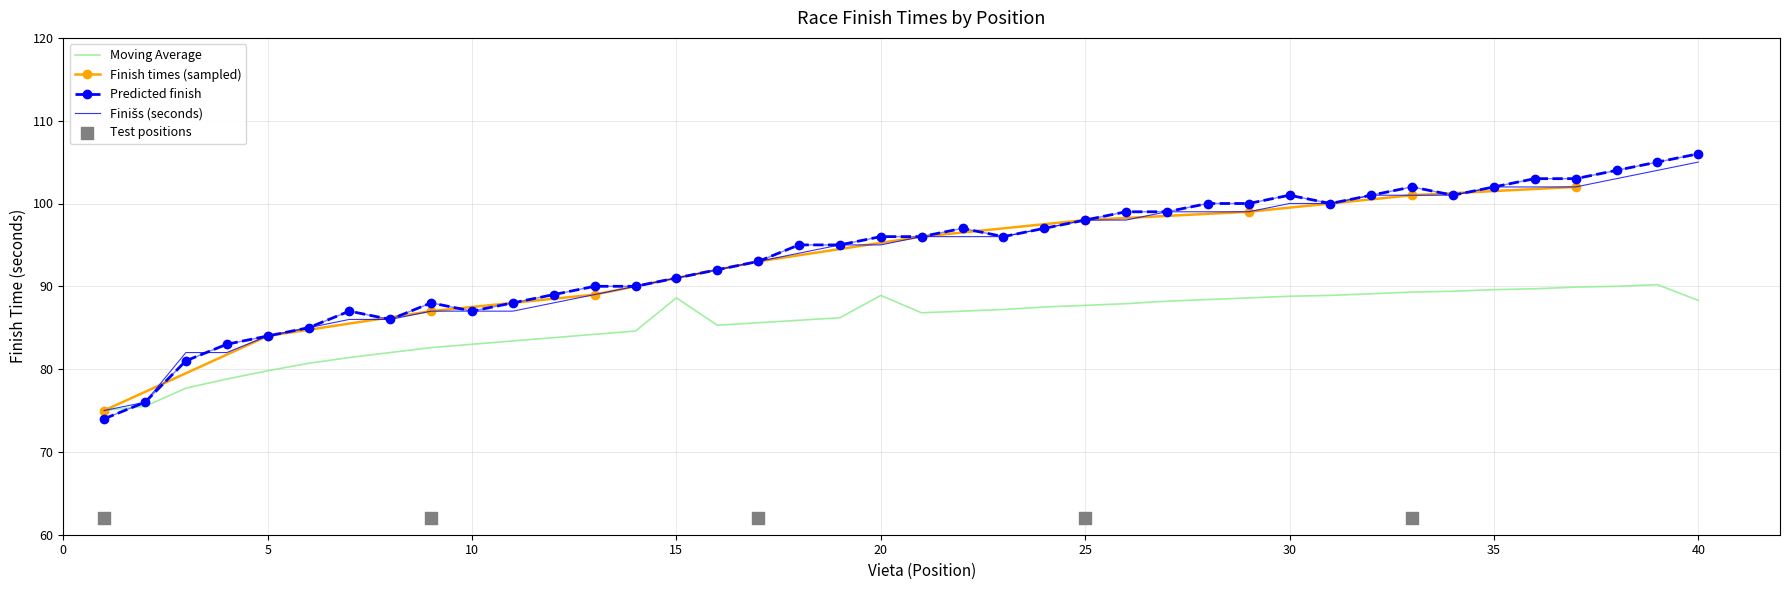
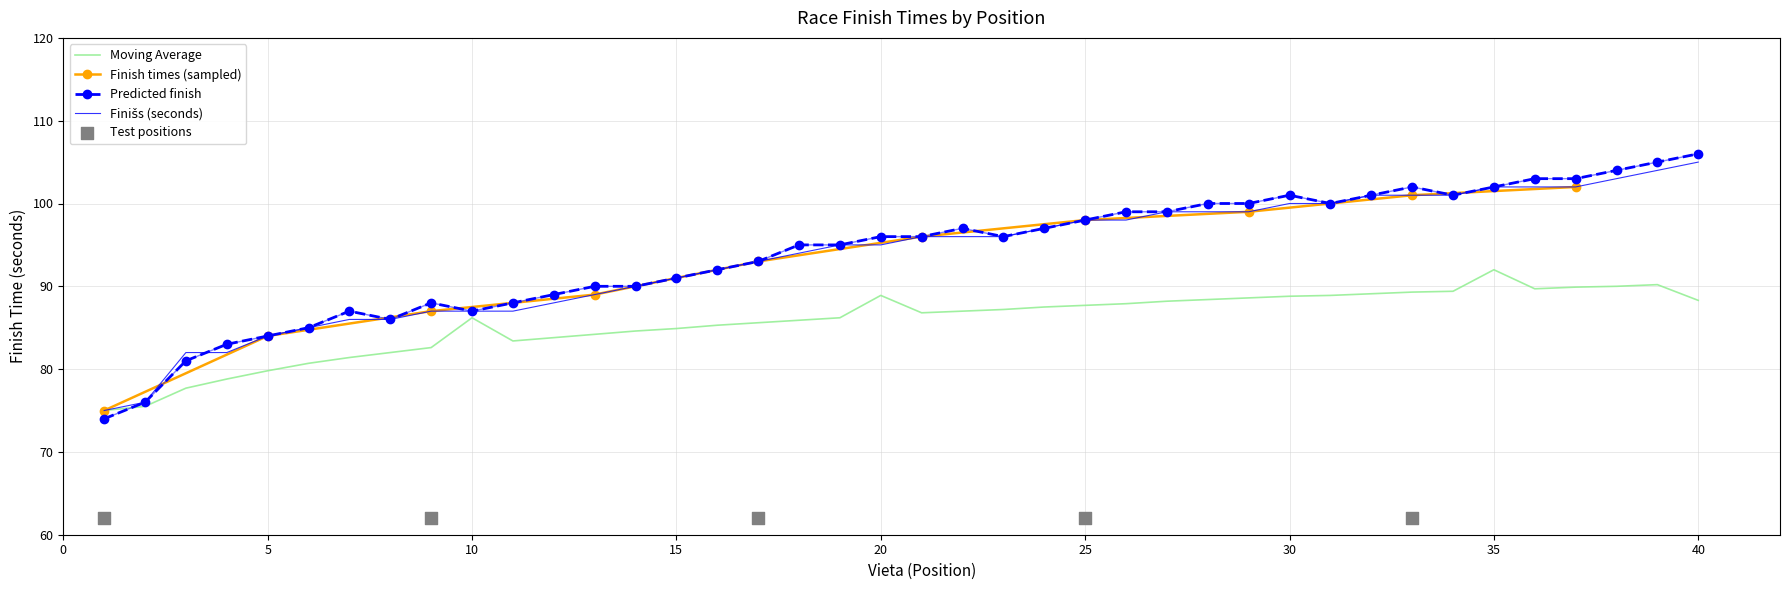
Moving Average, 10: 83 -> 86
Moving Average, 15: 89 -> 85
Moving Average, 35: 90 -> 92
